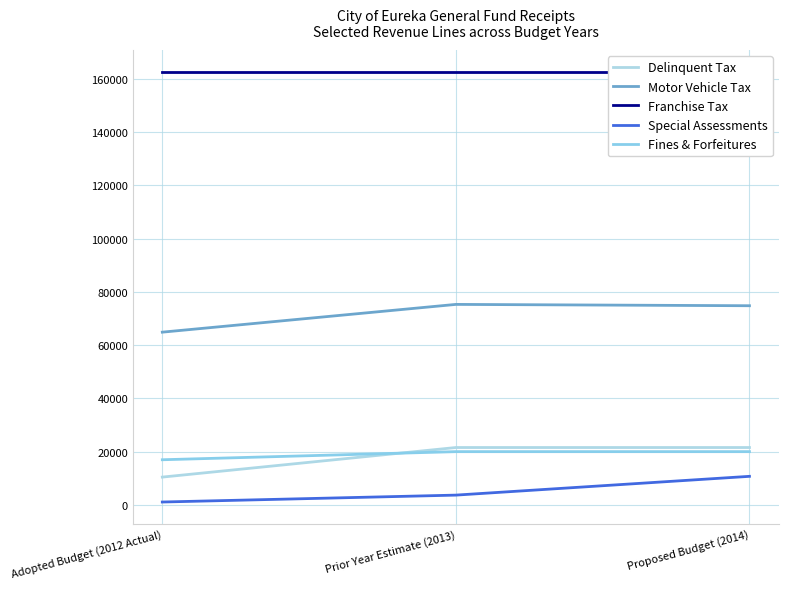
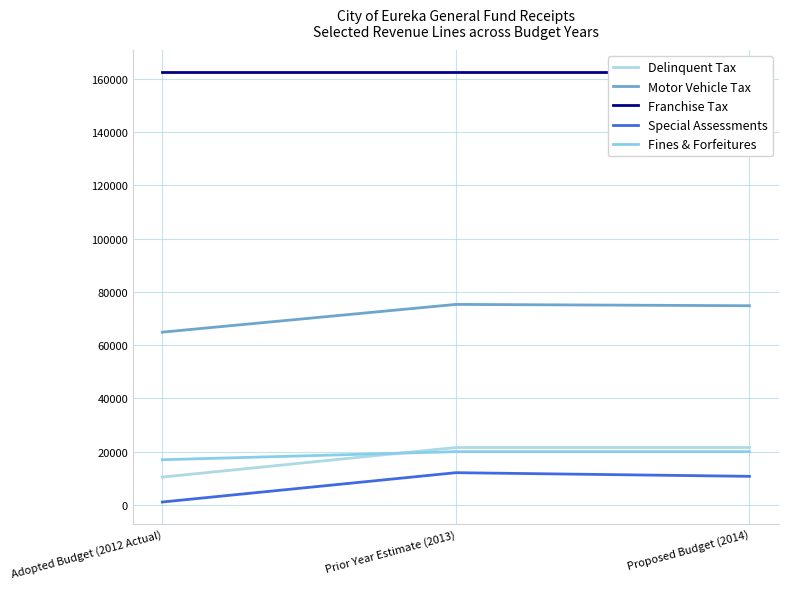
Special Assessments, Prior Year Estimate (2013): 4000 -> 12000
